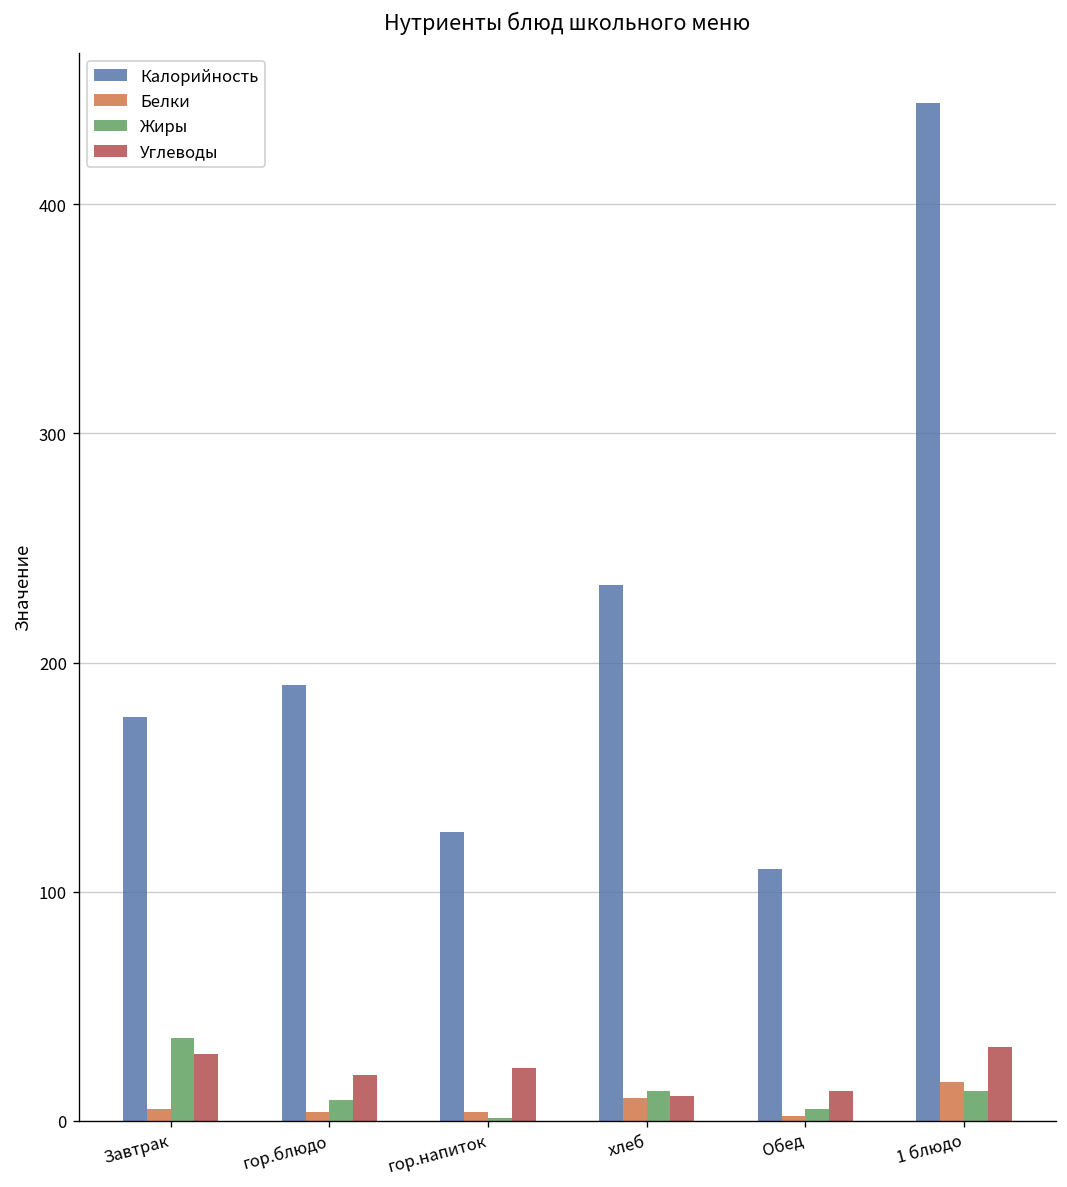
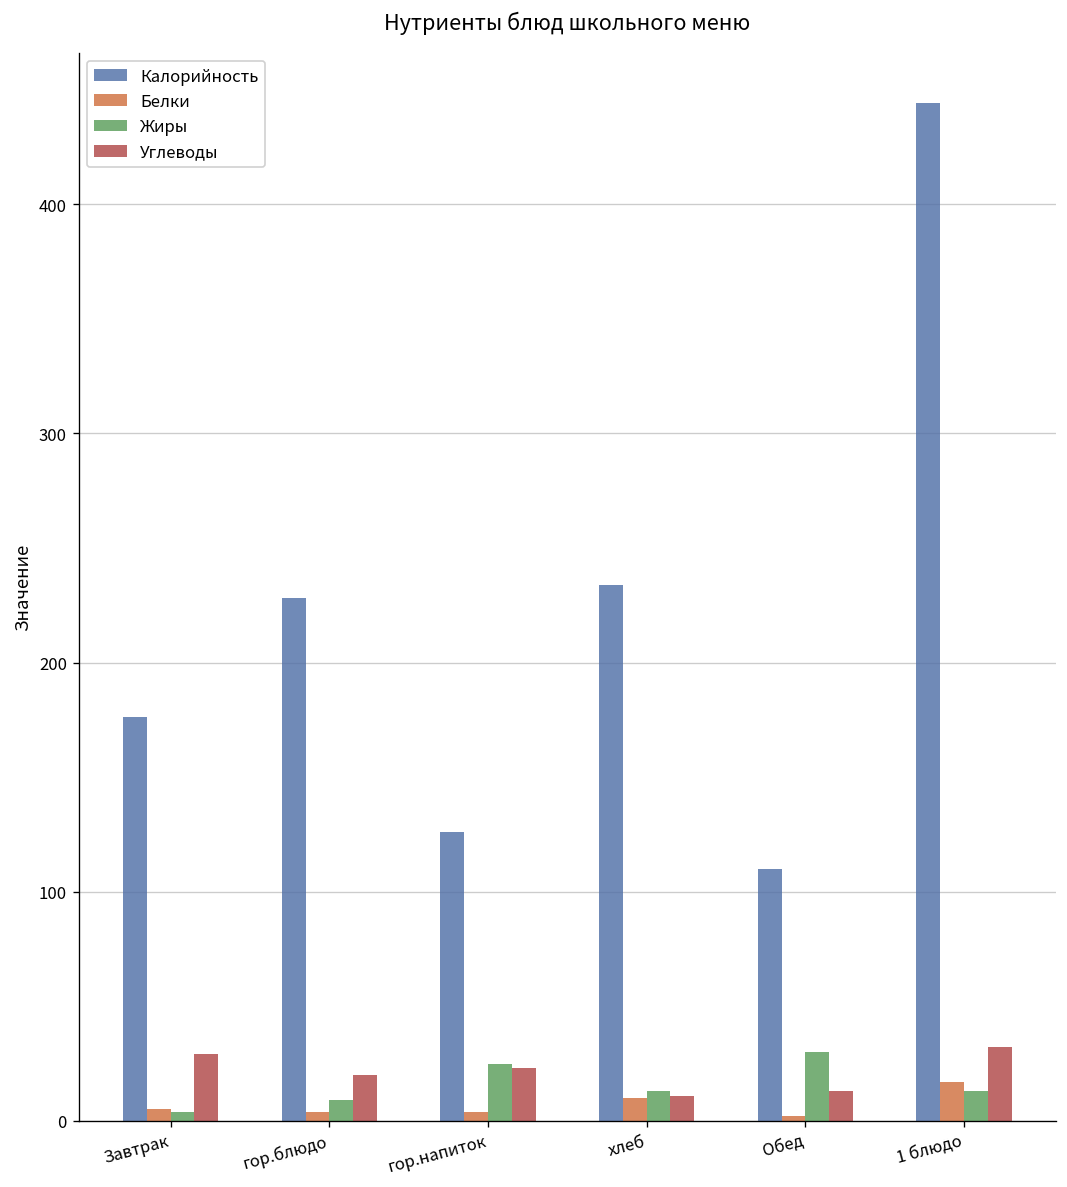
Жиры, Завтрак: 36 -> 4
Калорийность, гор.блюдо: 190 -> 228
Жиры, гор.напиток: 1 -> 25
Жиры, Обед: 5 -> 30
